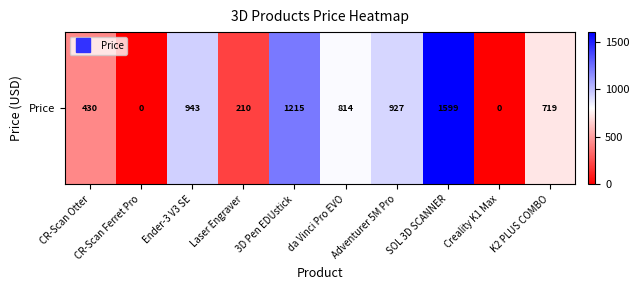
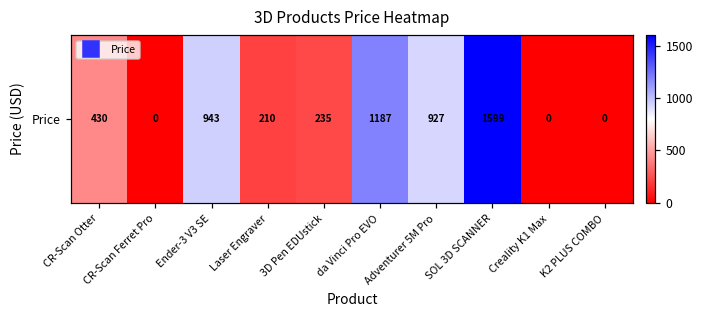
Price, 3D Pen EDUstick: 1215 -> 235
Price, da Vinci Pro EVO: 814 -> 1187
Price, K2 PLUS COMBO: 719 -> 0
